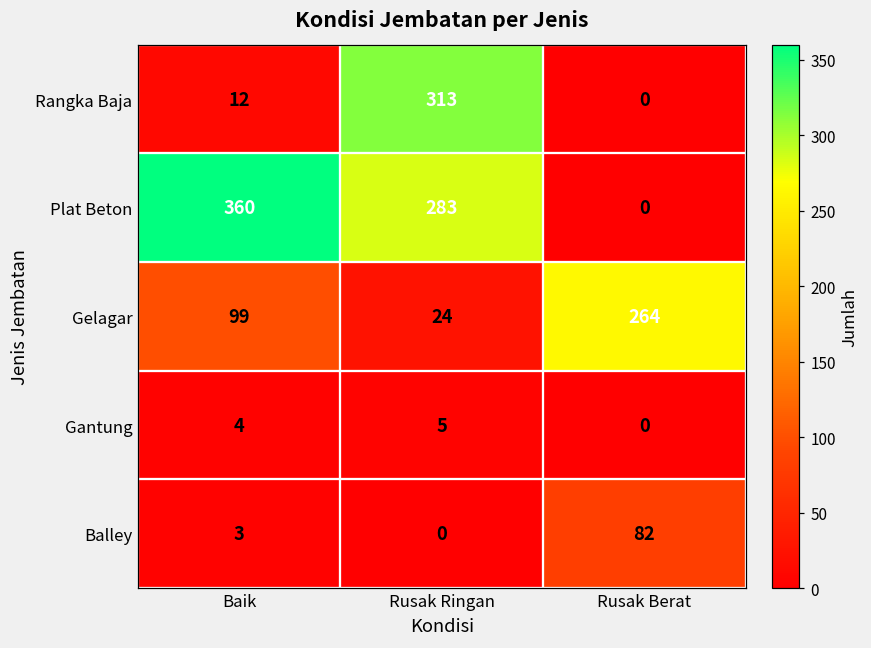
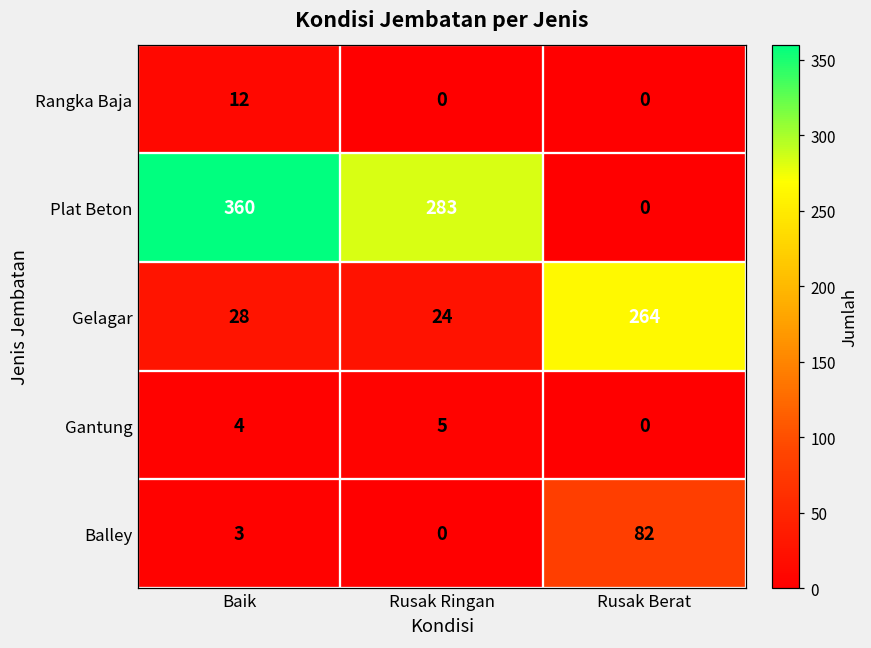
Rangka Baja, Rusak Ringan: 313 -> 0
Gelagar, Baik: 99 -> 28
